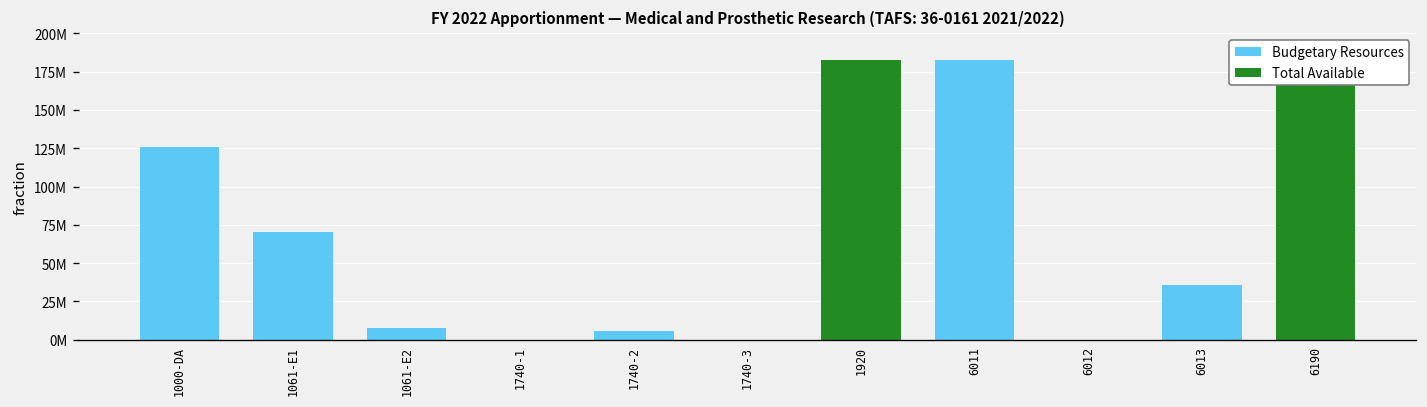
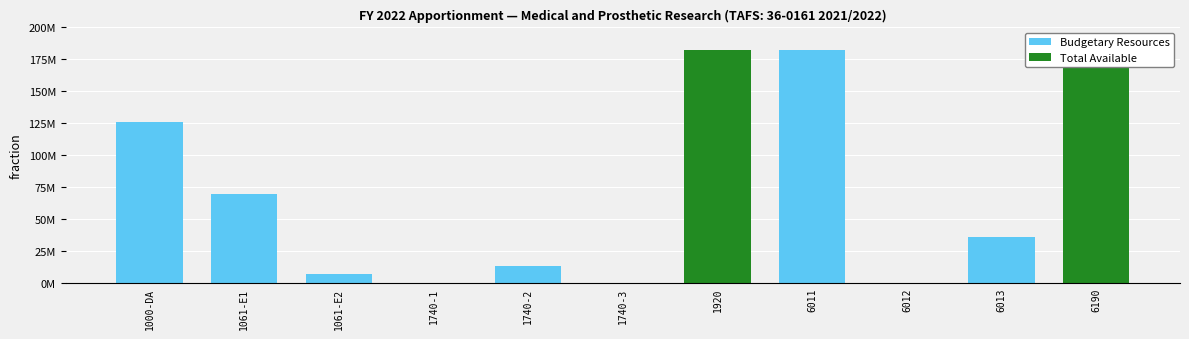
1740-2: 6000000 -> 13000000
